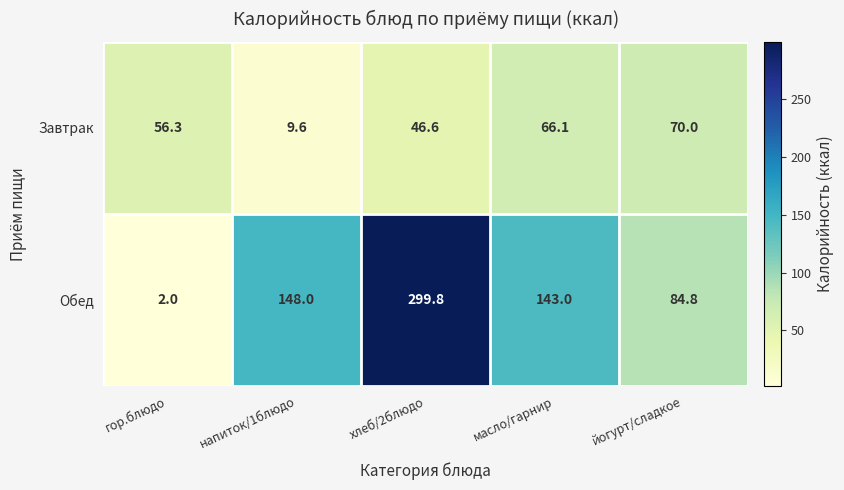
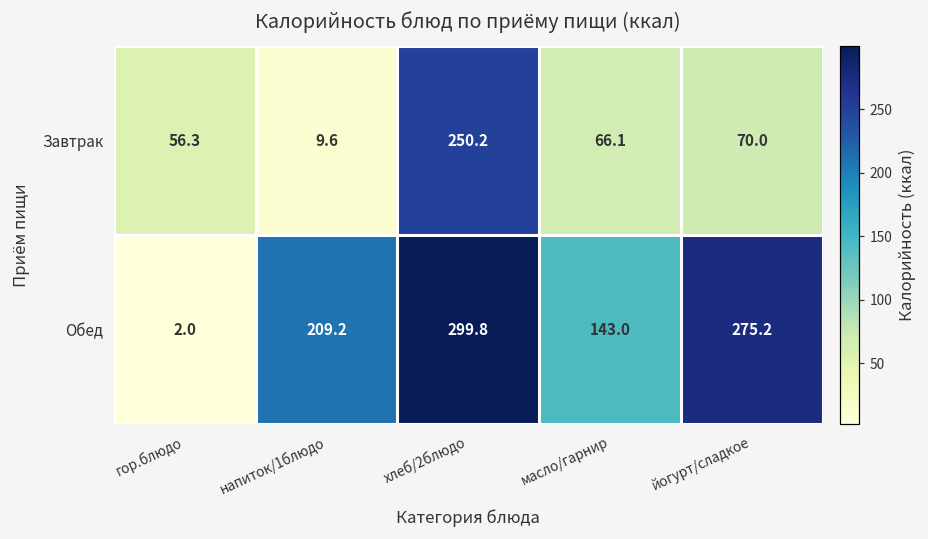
Завтрак, хлеб/2блюдо: 46.6 -> 250.2
Обед, напиток/1блюдо: 148.0 -> 209.2
Обед, йогурт/сладкое: 84.8 -> 275.2
